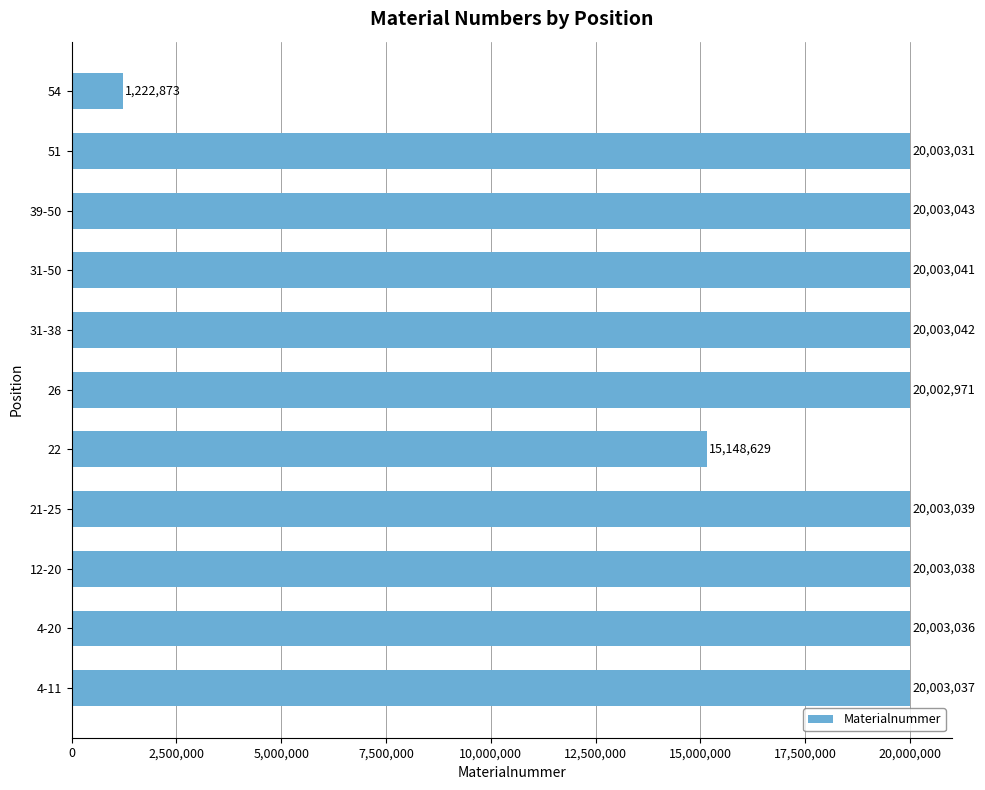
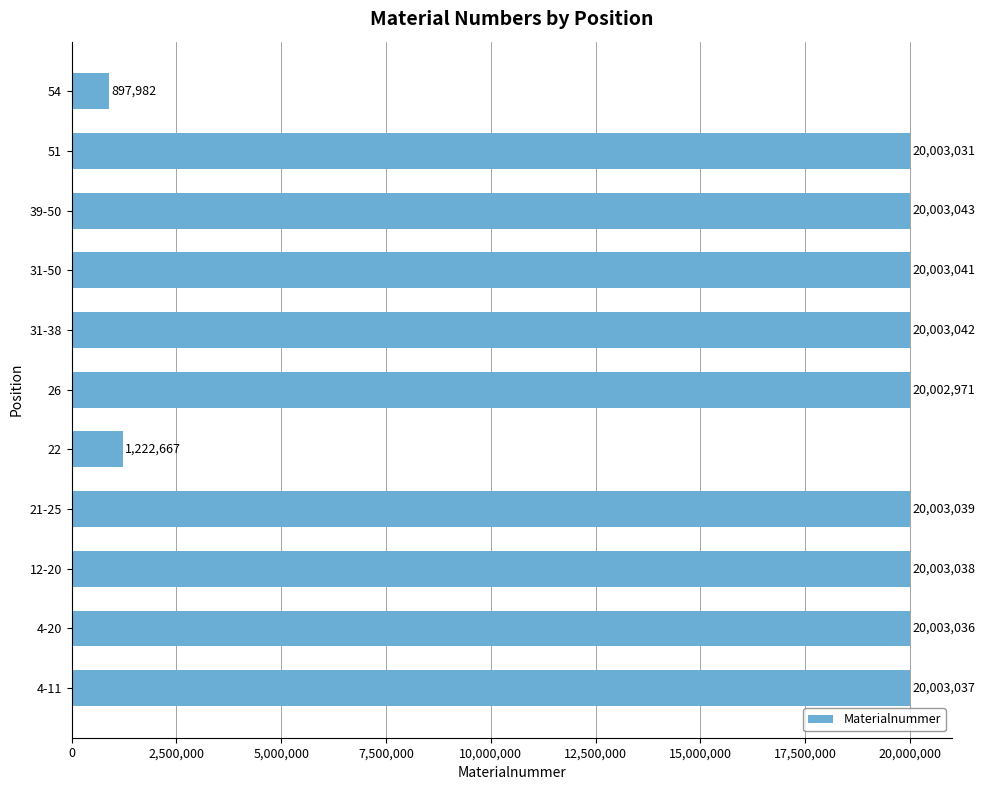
54: 1,222,873 -> 897,982
22: 15,148,629 -> 1,222,667
